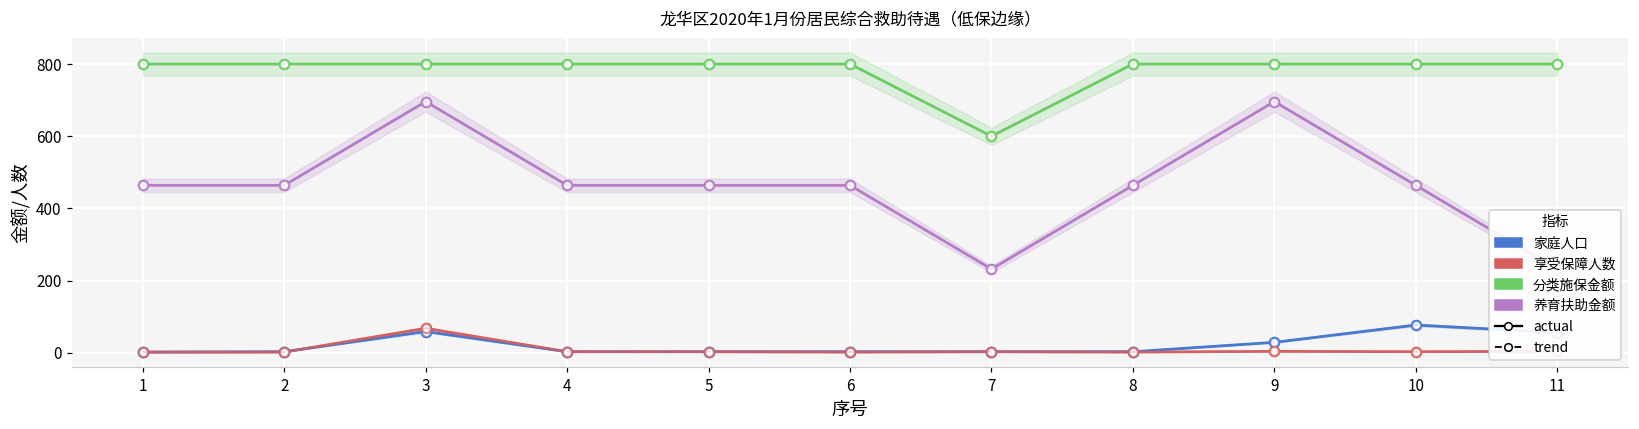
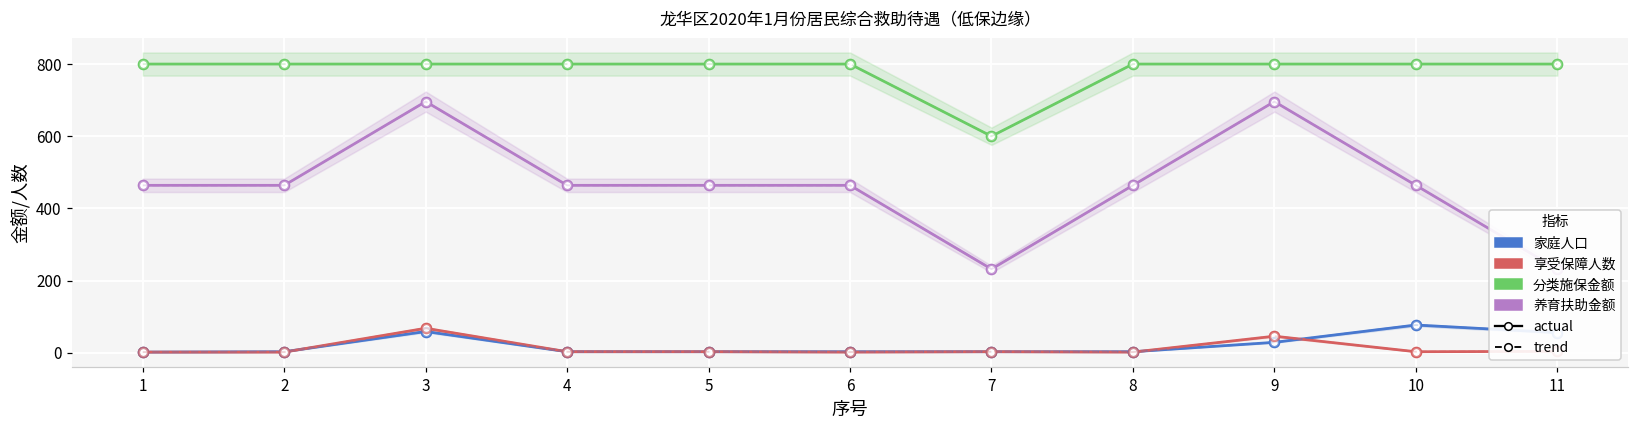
享受保障人数, 9: 0 -> 50
